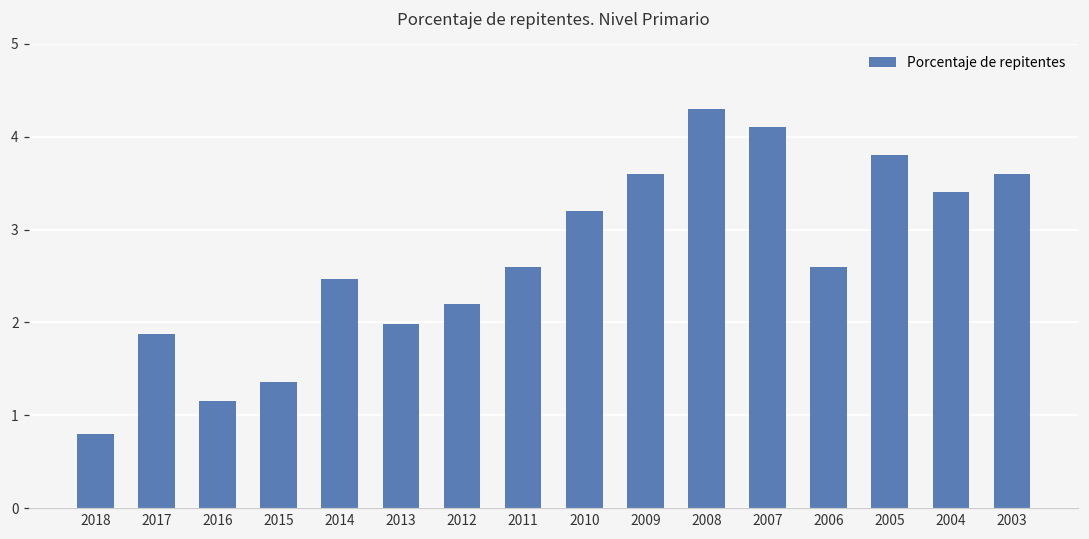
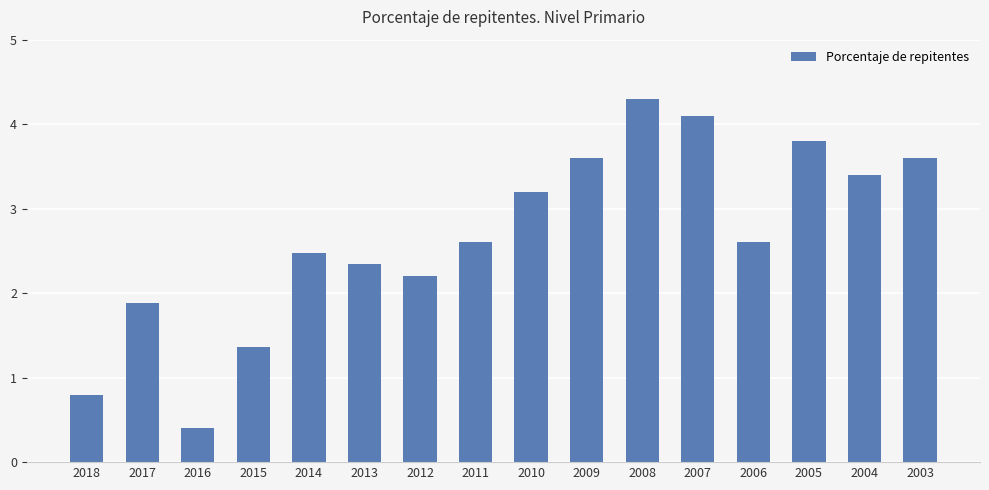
2016: 1.2 -> 0.4
2013: 2.0 -> 2.4
